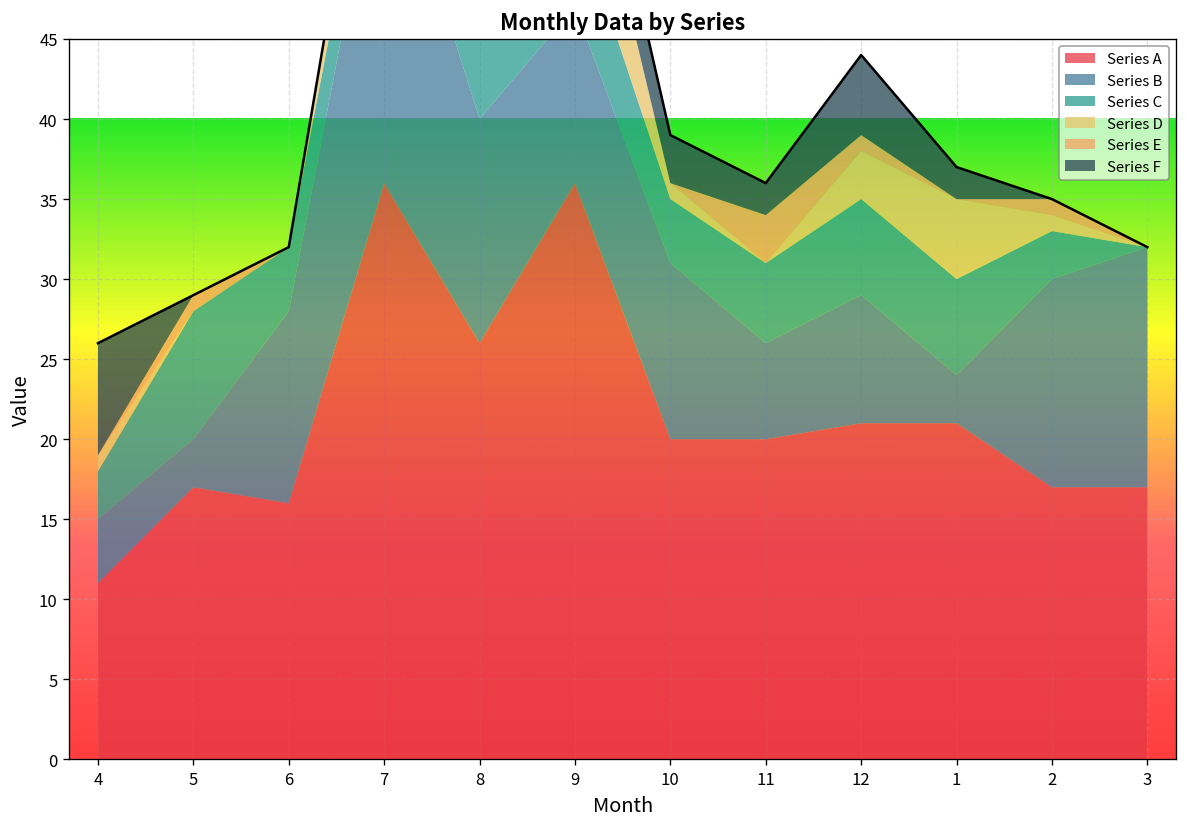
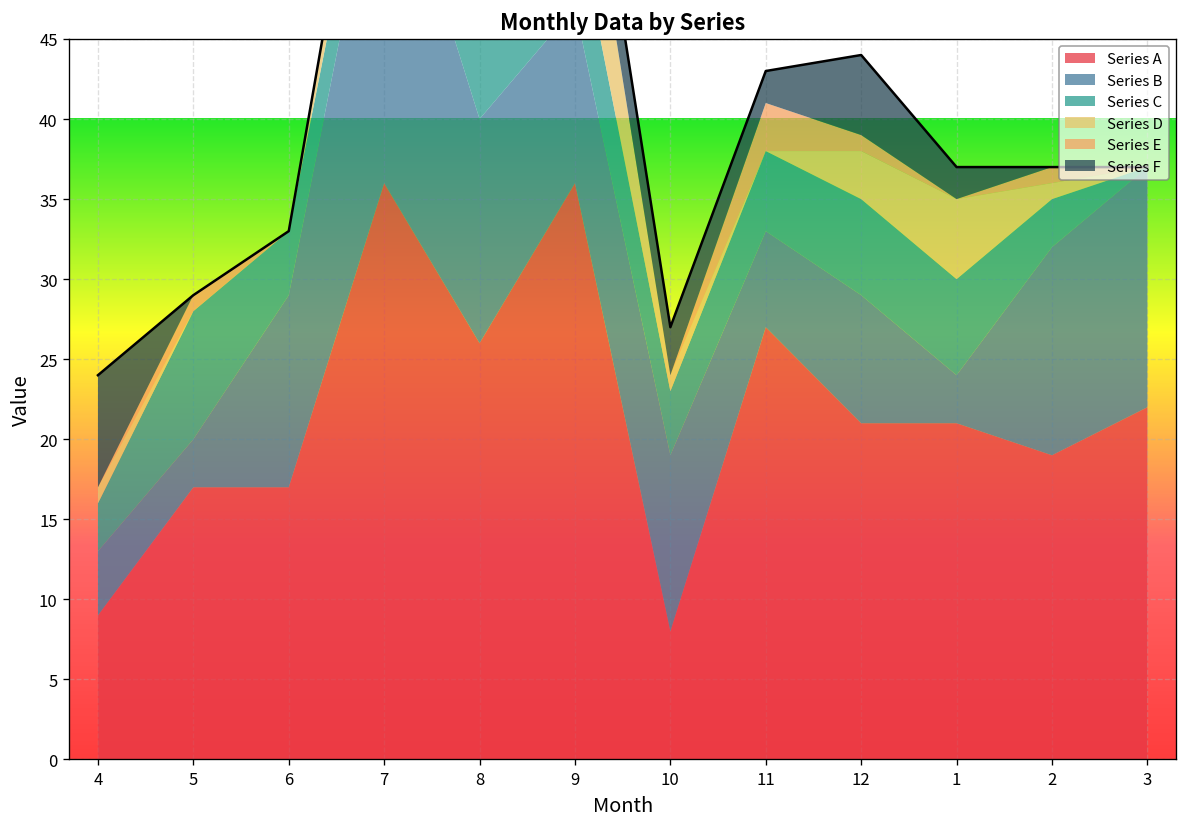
Series A, 4: 11 -> 9
Series A, 6: 16 -> 17
Series A, 10: 20 -> 8
Series A, 11: 20 -> 27
Series A, 2: 17 -> 19
Series A, 3: 17 -> 22
